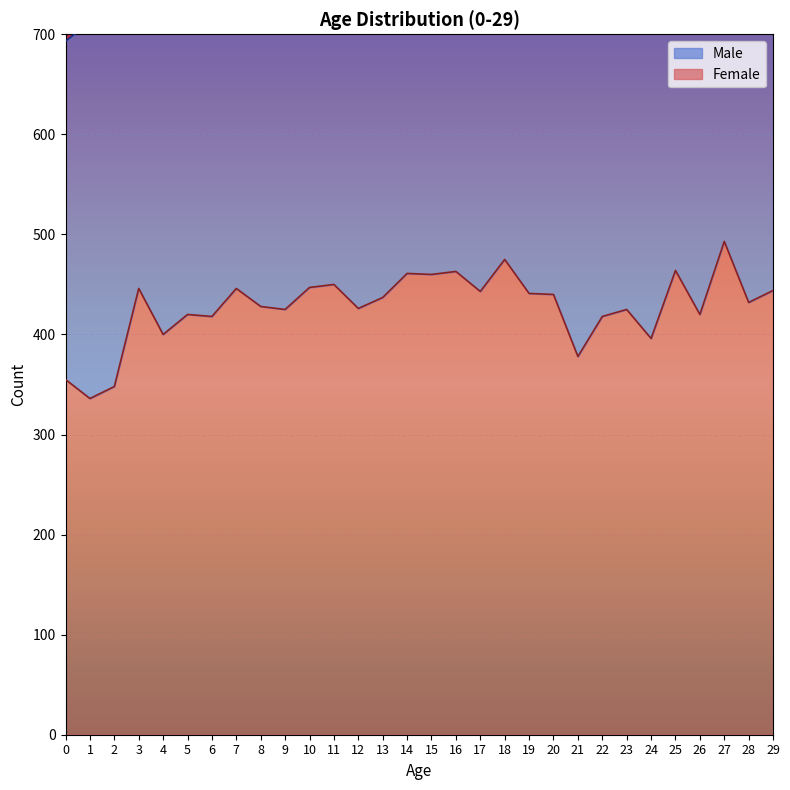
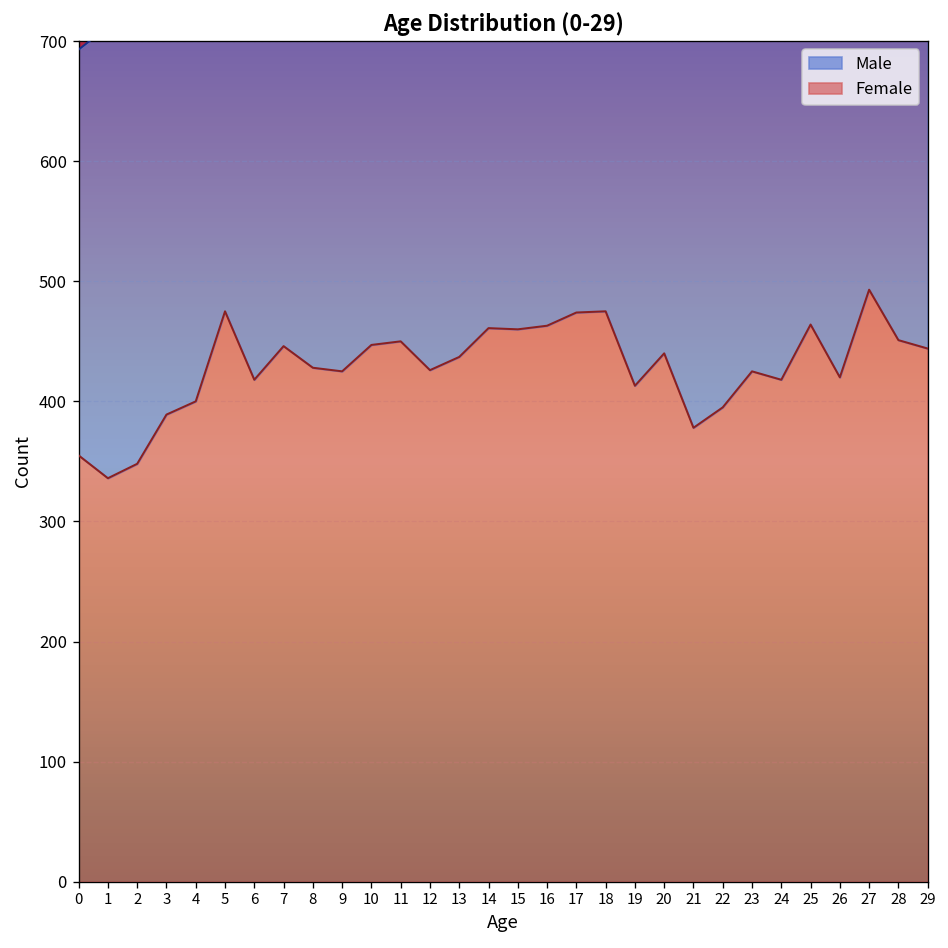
Female, 3: 446 -> 389
Female, 5: 420 -> 475
Female, 17: 443 -> 474
Female, 19: 441 -> 413
Female, 22: 418 -> 395
Female, 24: 396 -> 418
Female, 28: 432 -> 451
